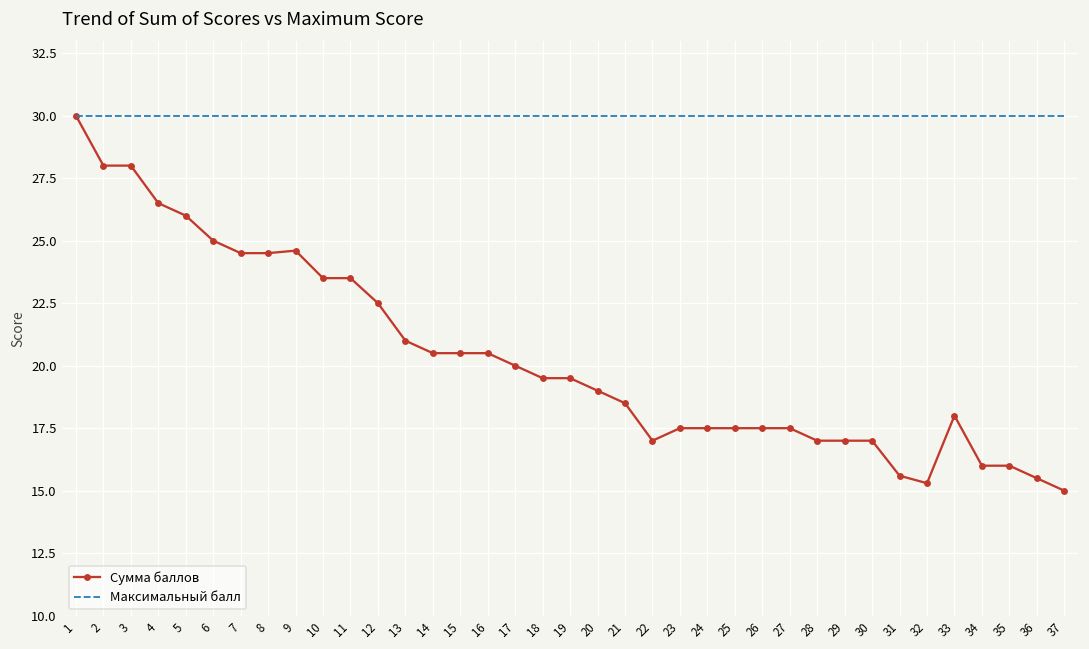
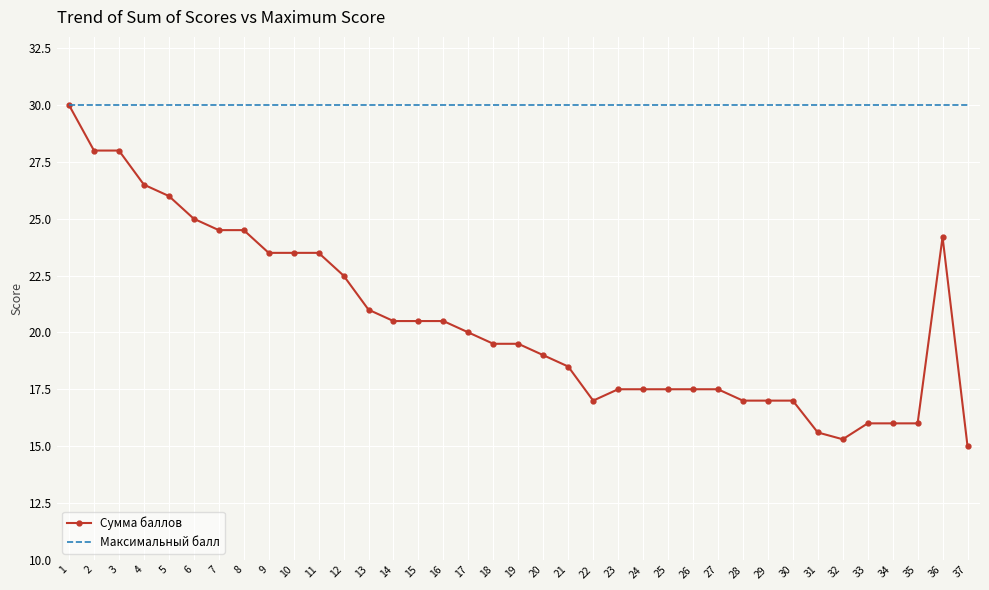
Сумма баллов, 9: 24.6 -> 23.5
Сумма баллов, 33: 18 -> 16
Сумма баллов, 36: 15.5 -> 24.2
